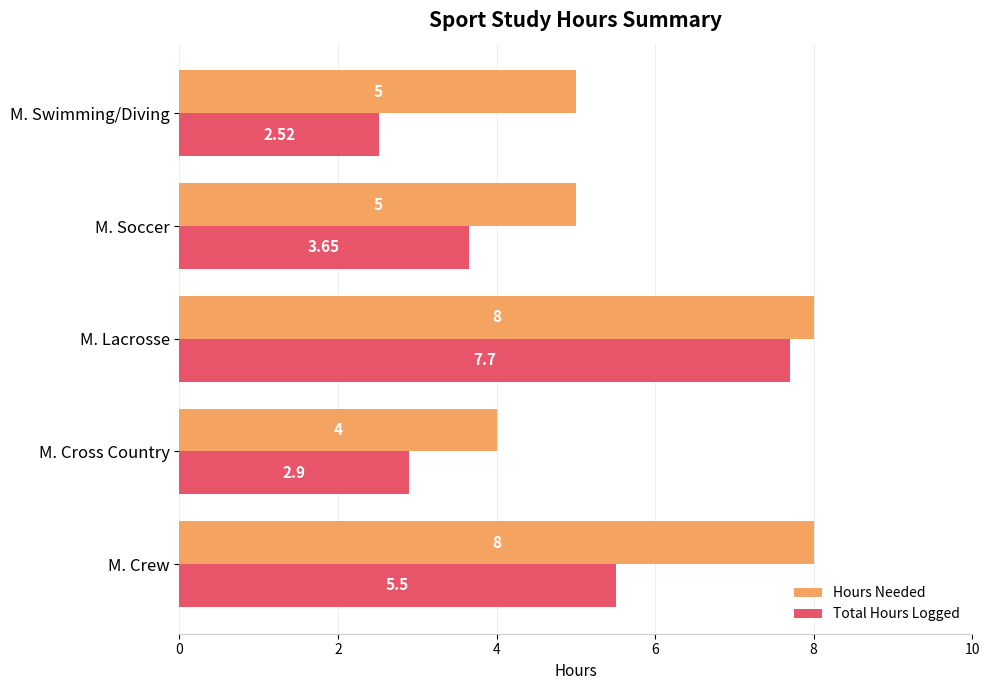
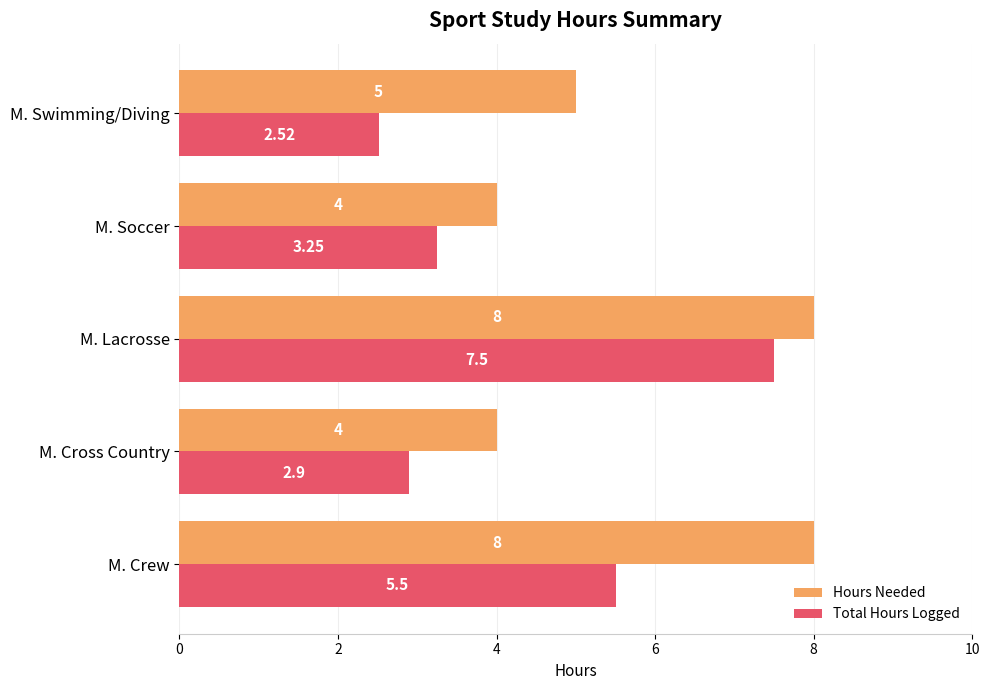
Hours Needed, M. Soccer: 5 -> 4
Total Hours Logged, M. Soccer: 3.65 -> 3.25
Total Hours Logged, M. Lacrosse: 7.7 -> 7.5
